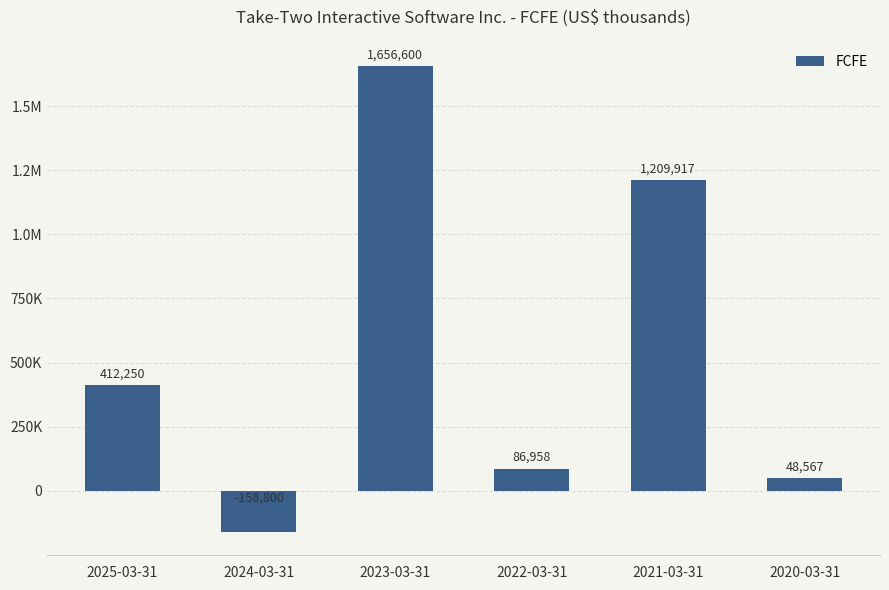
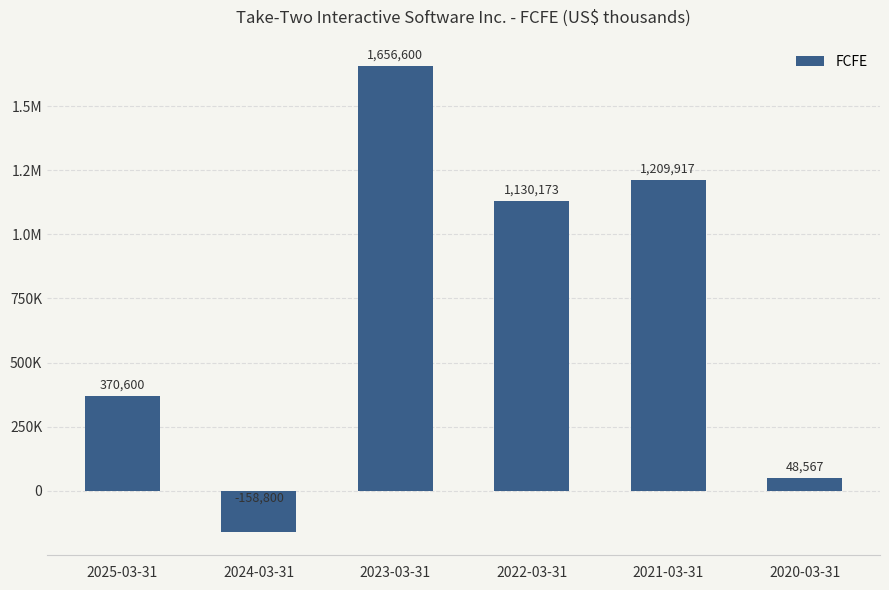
2025-03-31: 412,250 -> 370,600
2022-03-31: 86,958 -> 1,130,173
